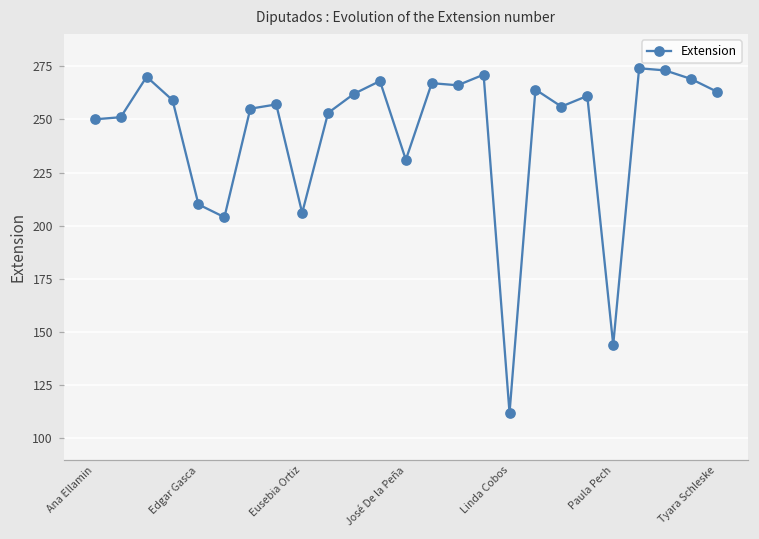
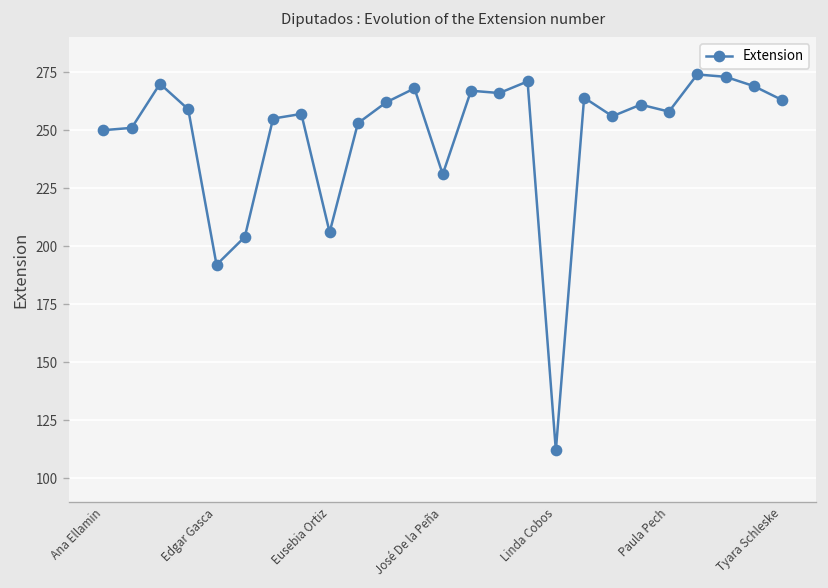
Edgar Gasca: 210 -> 192
Paula Pech: 144 -> 258
